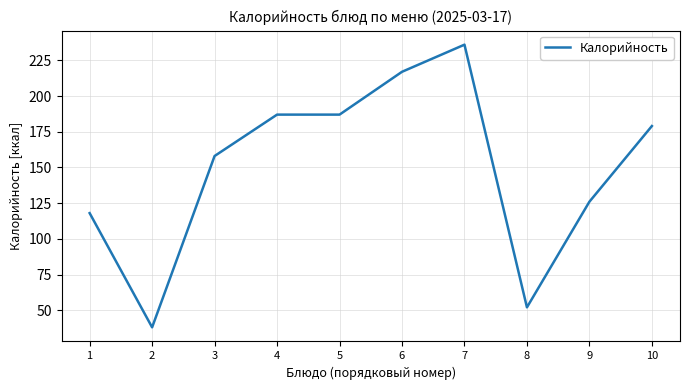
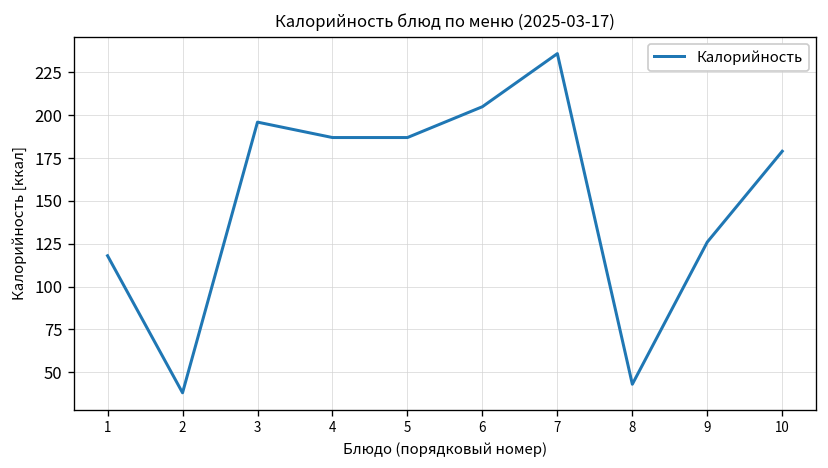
3: 158 -> 196
6: 217 -> 205
8: 52 -> 43
